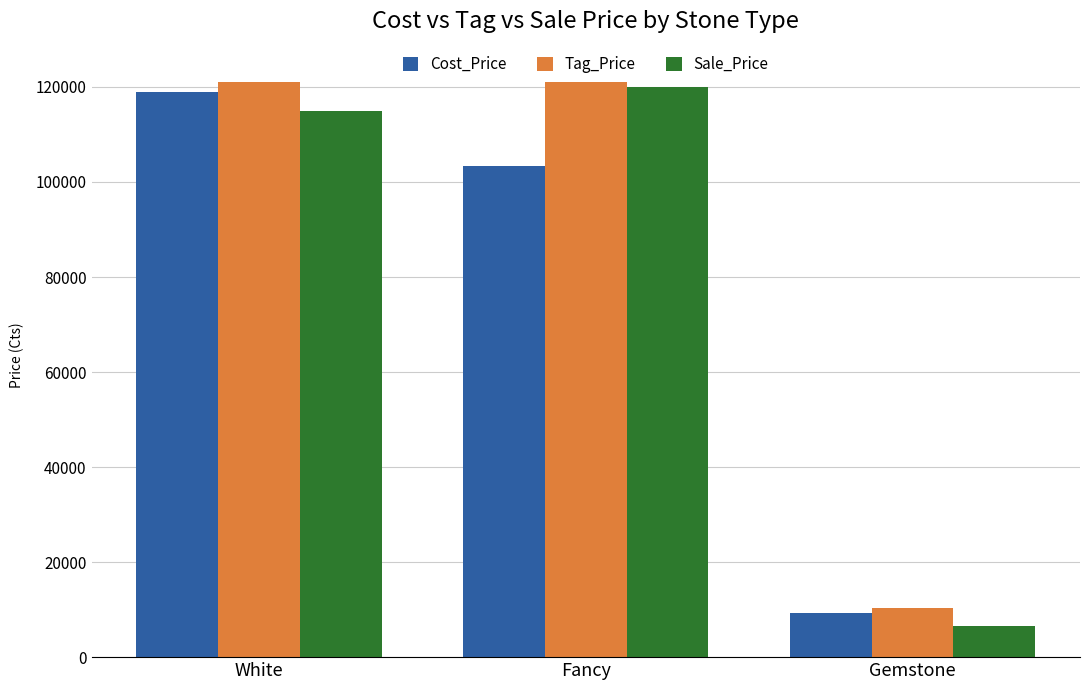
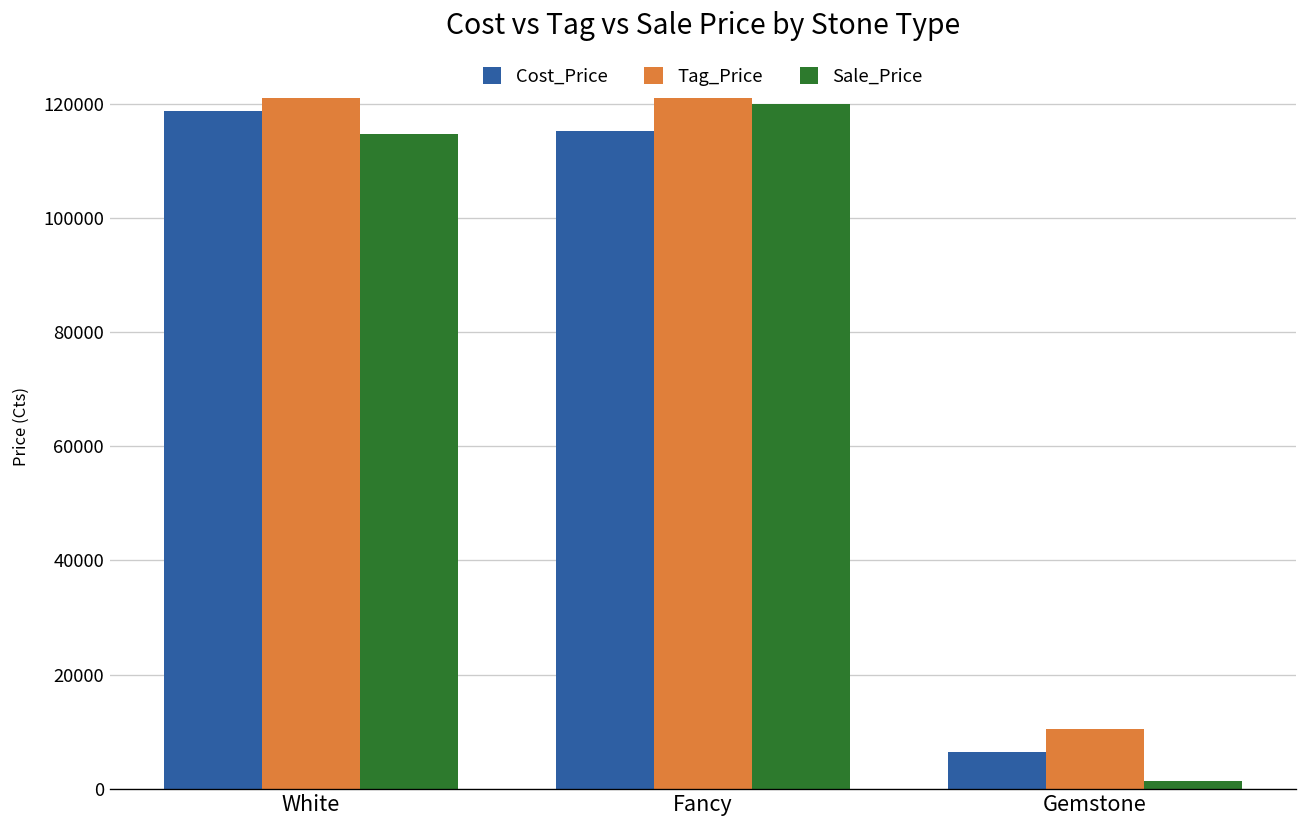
Cost_Price, Fancy: 103000 -> 115000
Cost_Price, Gemstone: 9000 -> 6000
Sale_Price, Gemstone: 7000 -> 1000
